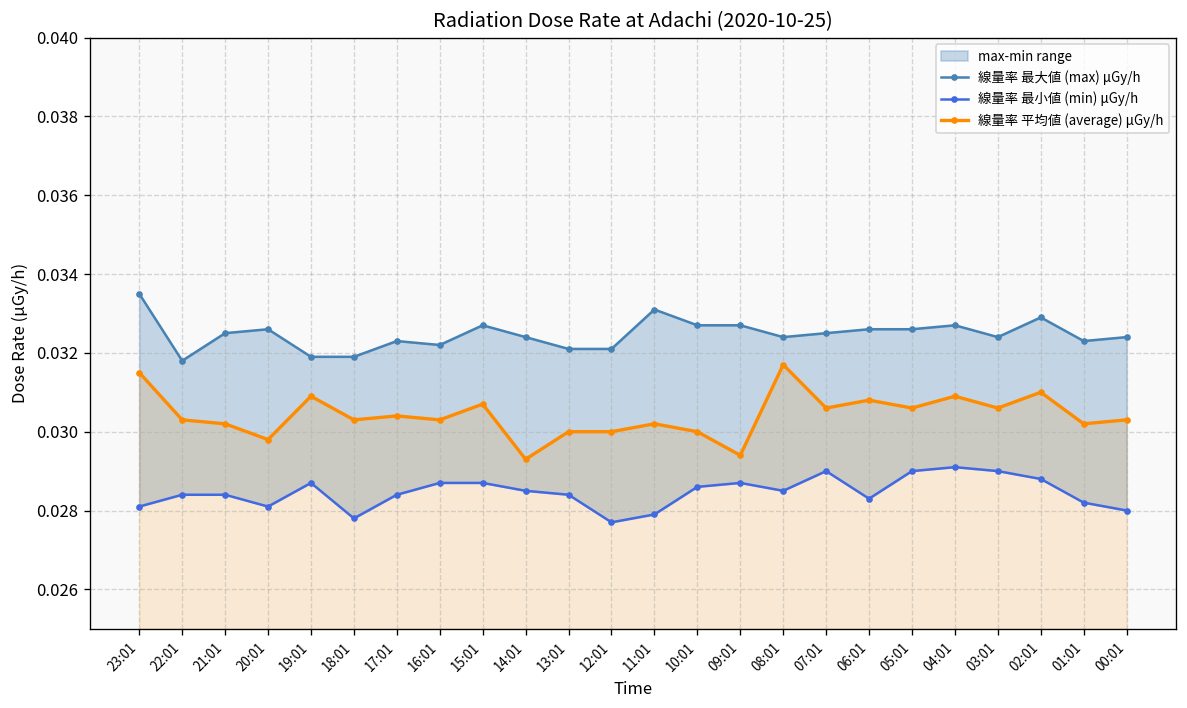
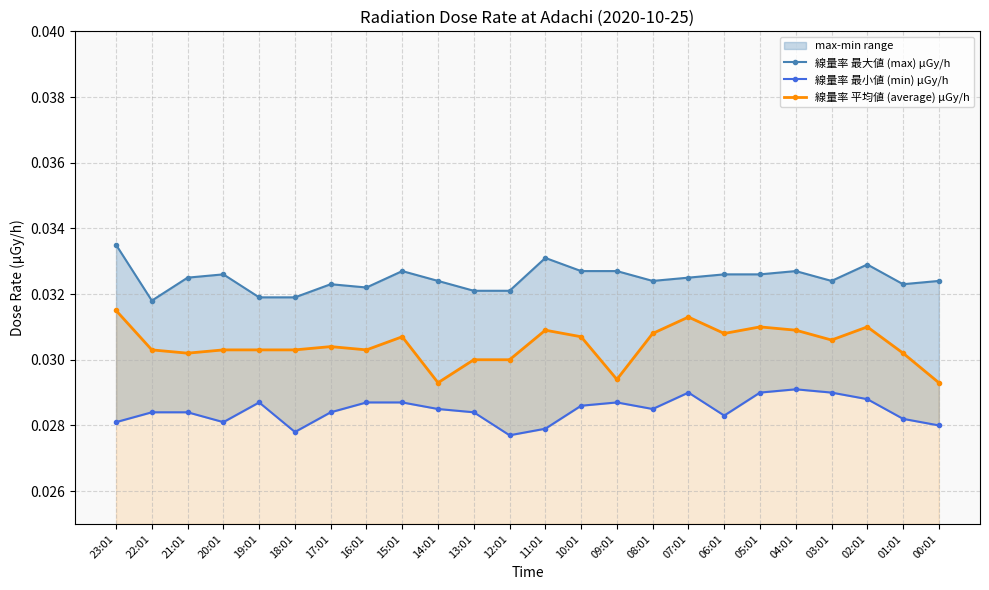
線量率 平均値 (average) μGy/h, 20:01: 0.0298 -> 0.0303
線量率 平均値 (average) μGy/h, 19:01: 0.0309 -> 0.0303
線量率 平均値 (average) μGy/h, 11:01: 0.0302 -> 0.0309
線量率 平均値 (average) μGy/h, 10:01: 0.0300 -> 0.0307
線量率 平均値 (average) μGy/h, 08:01: 0.0317 -> 0.0308
線量率 平均値 (average) μGy/h, 07:01: 0.0306 -> 0.0313
線量率 平均値 (average) μGy/h, 05:01: 0.0306 -> 0.0310
線量率 平均値 (average) μGy/h, 00:01: 0.0303 -> 0.0293
